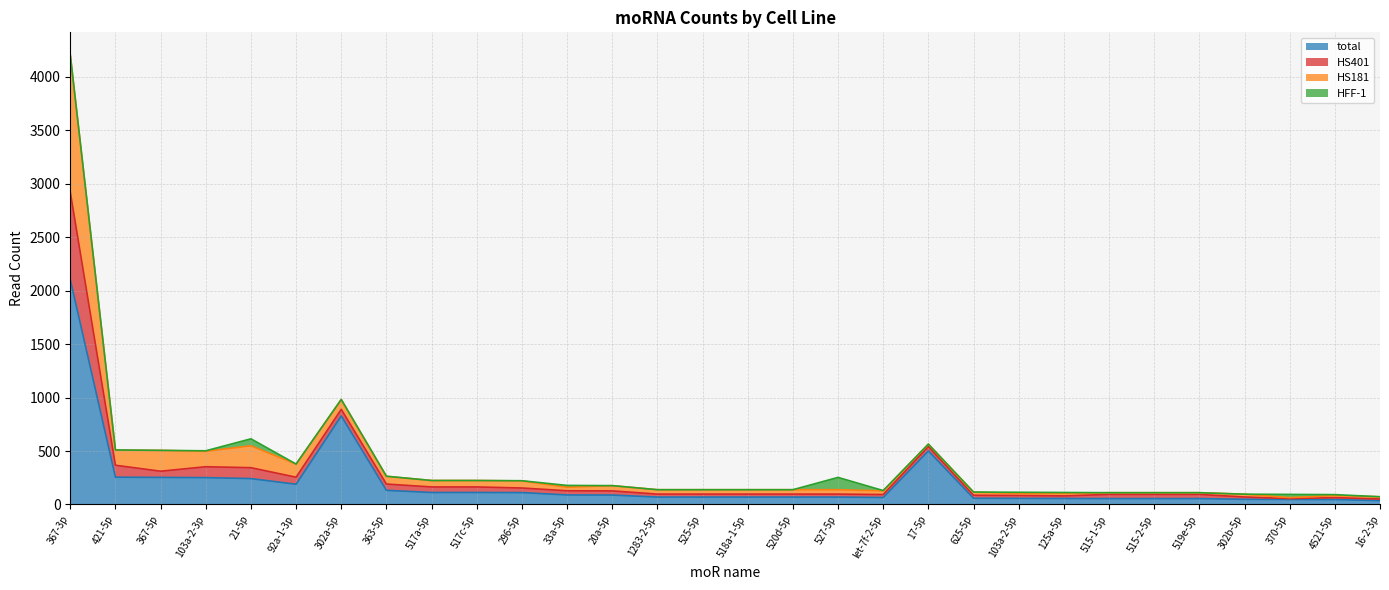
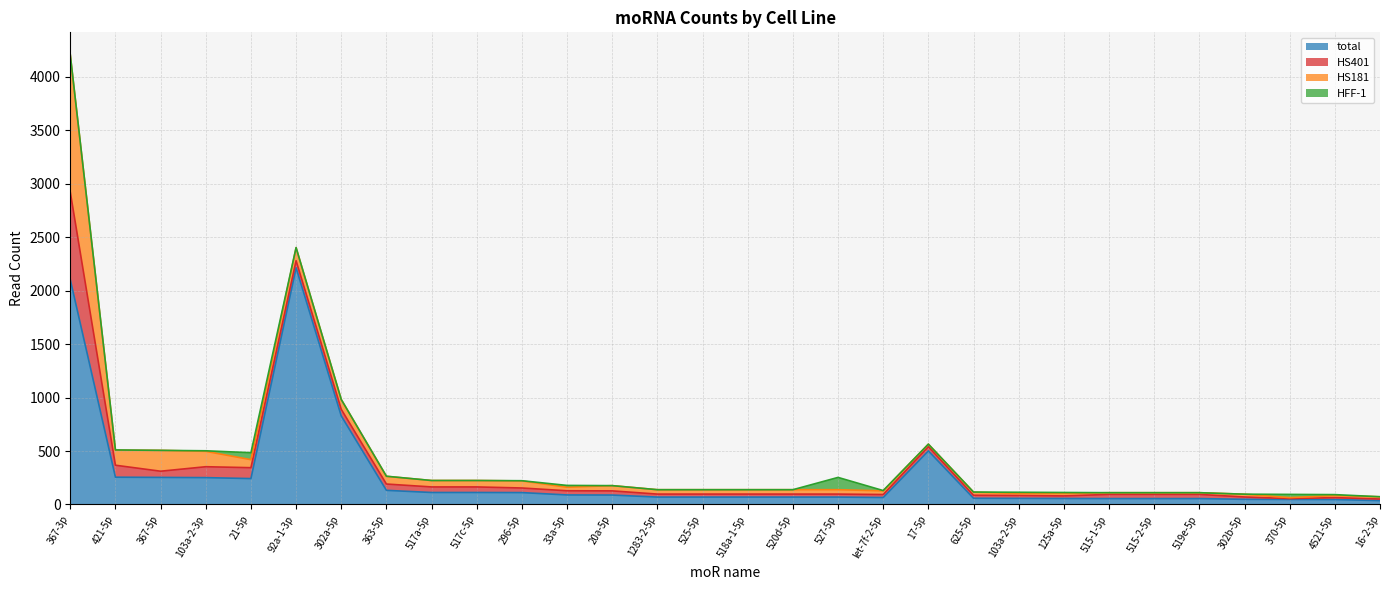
HS181, 21-5p: 210 -> 80
total, 92a-1-3p: 190 -> 2210
